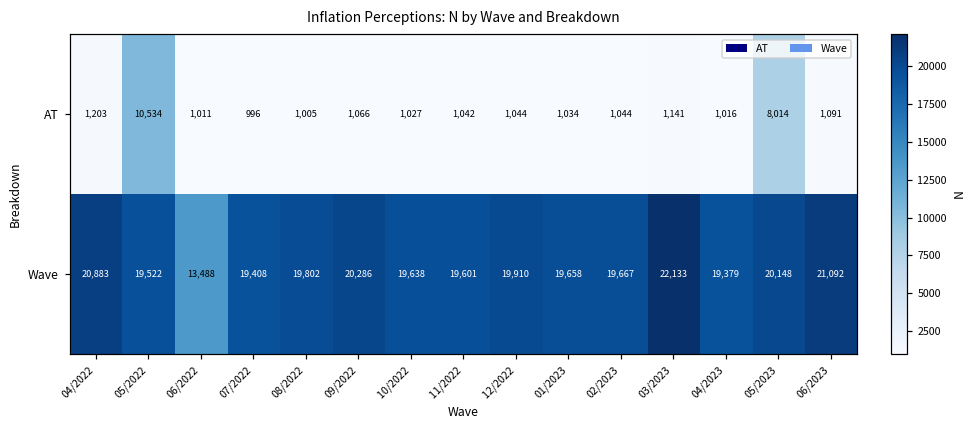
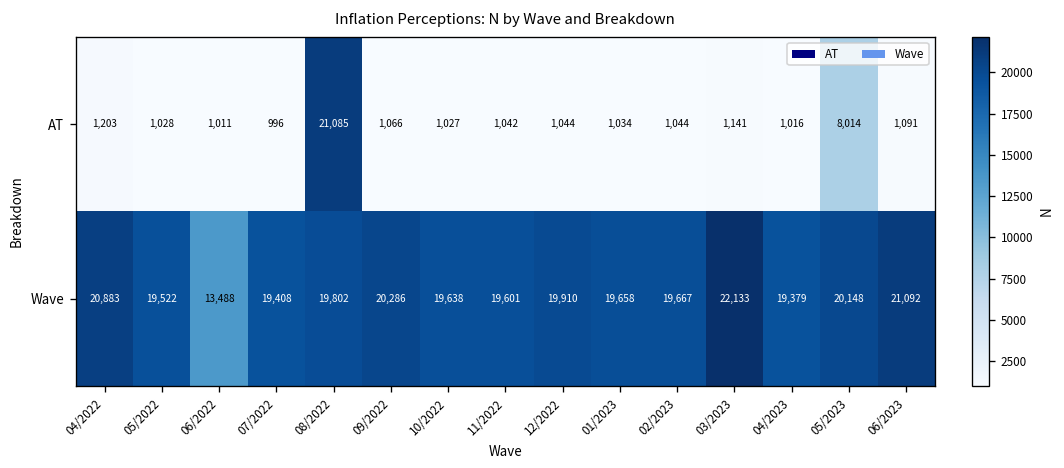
AT, 05/2022: 10,534 -> 1,028
AT, 08/2022: 1,005 -> 21,085
